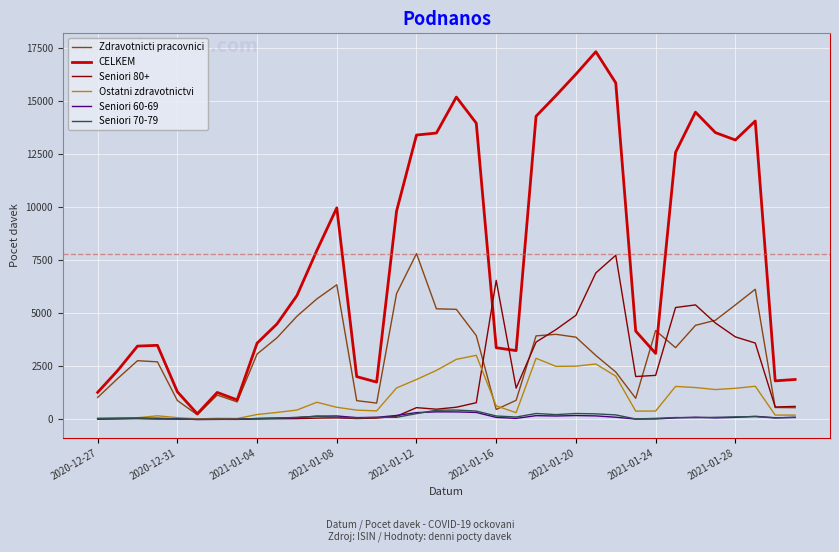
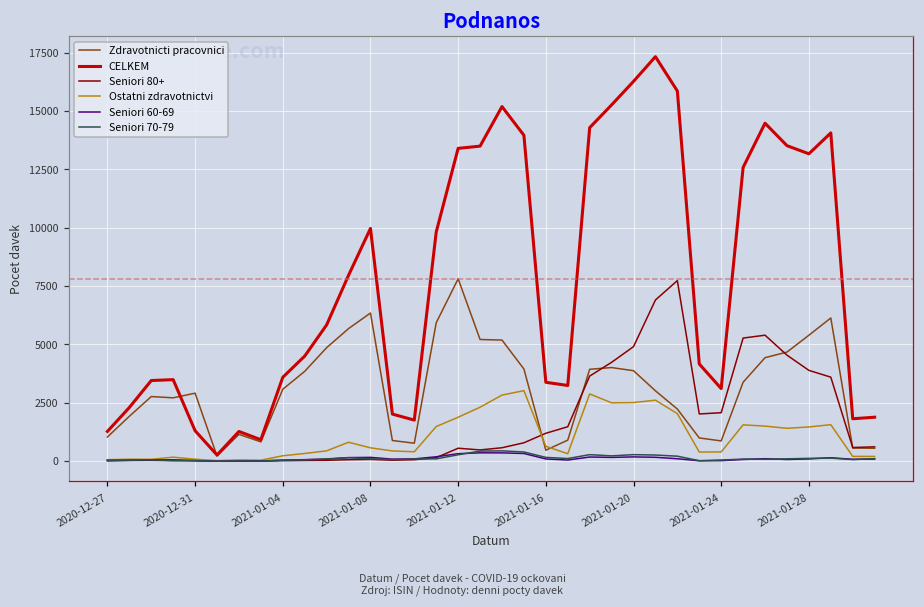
Zdravotnicti pracovnici, 2020-12-31: 900 -> 2900
Seniori 80+, 2021-01-16: 6600 -> 1200
Zdravotnicti pracovnici, 2021-01-24: 4200 -> 900
